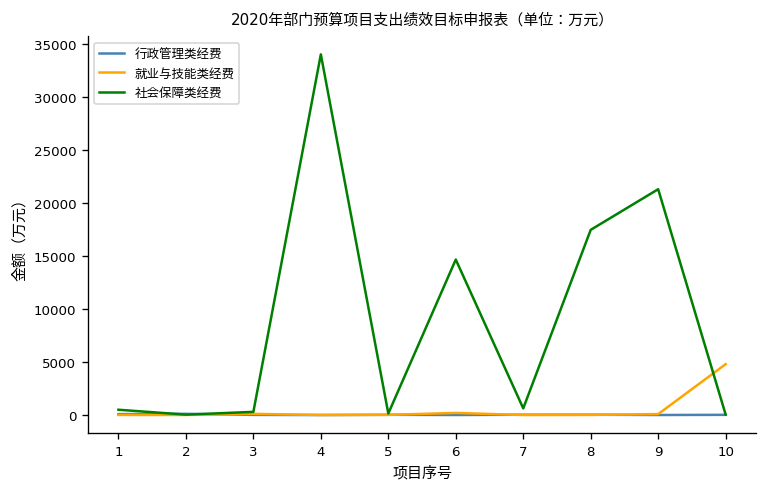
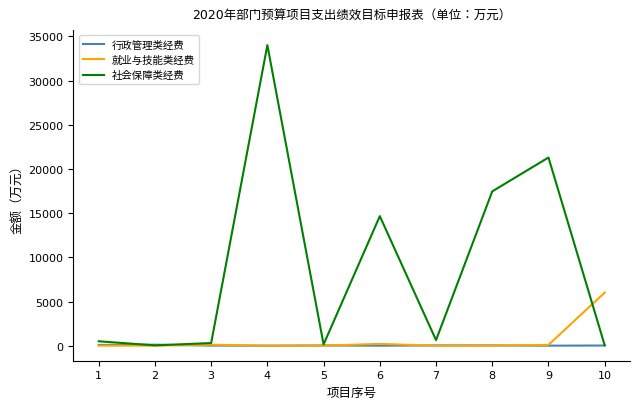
就业与技能类经费, 10: 5000 -> 6000
